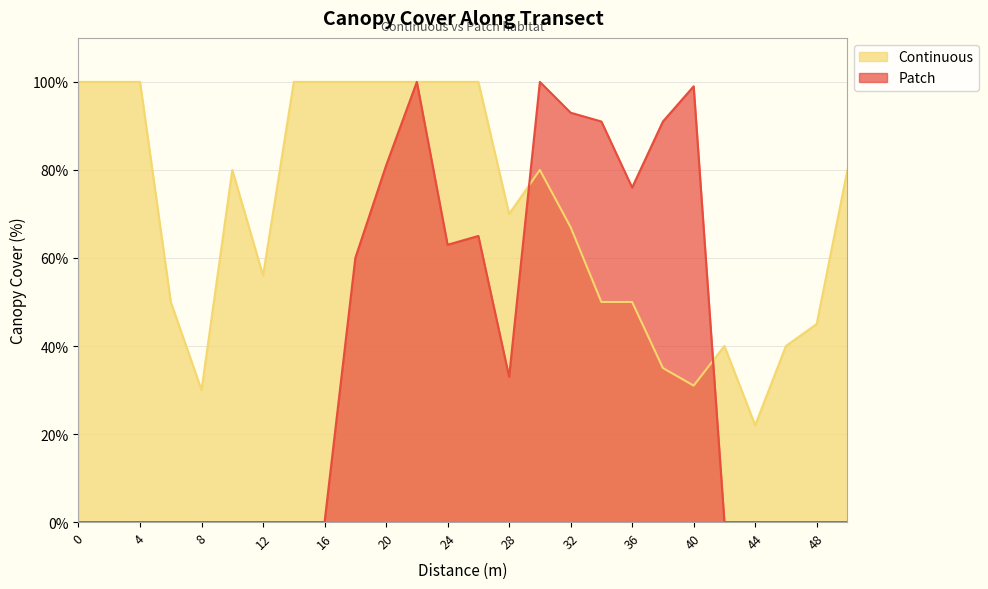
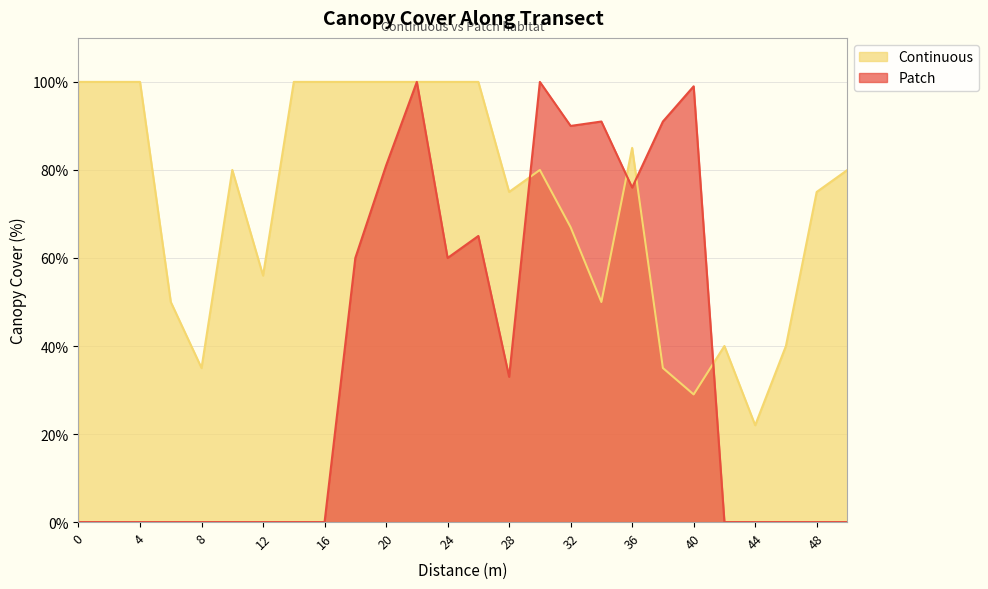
Continuous, 8: 30% -> 35%
Patch, 24: 63% -> 60%
Continuous, 28: 70% -> 75%
Patch, 32: 93% -> 90%
Continuous, 36: 50% -> 85%
Continuous, 40: 31% -> 29%
Continuous, 48: 45% -> 75%
